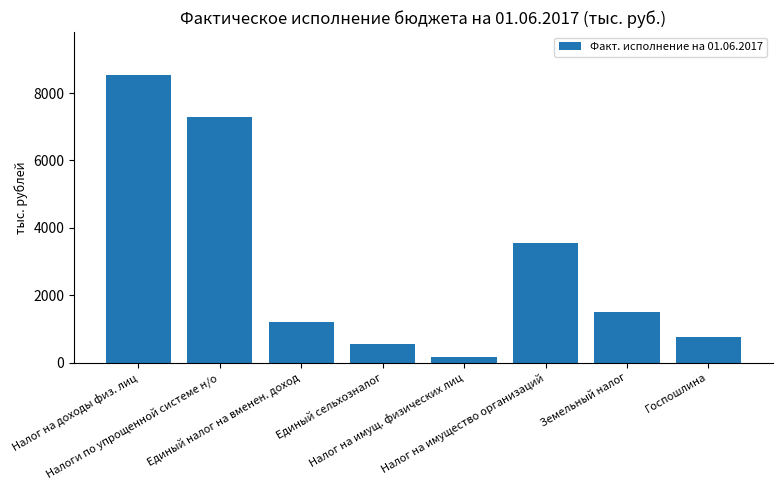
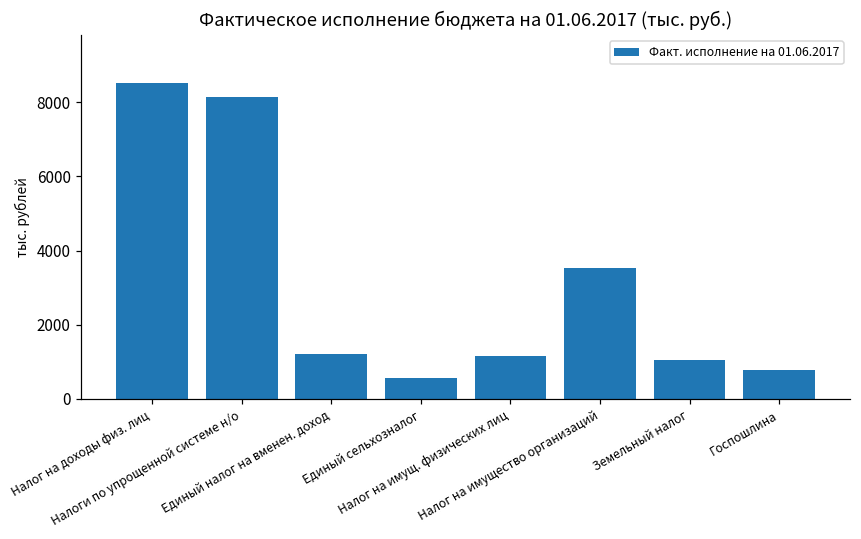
Налоги по упрощенной системе н/о: 7300 -> 8100
Налог на имущ. физических лиц: 200 -> 1200
Земельный налог: 1500 -> 1100
